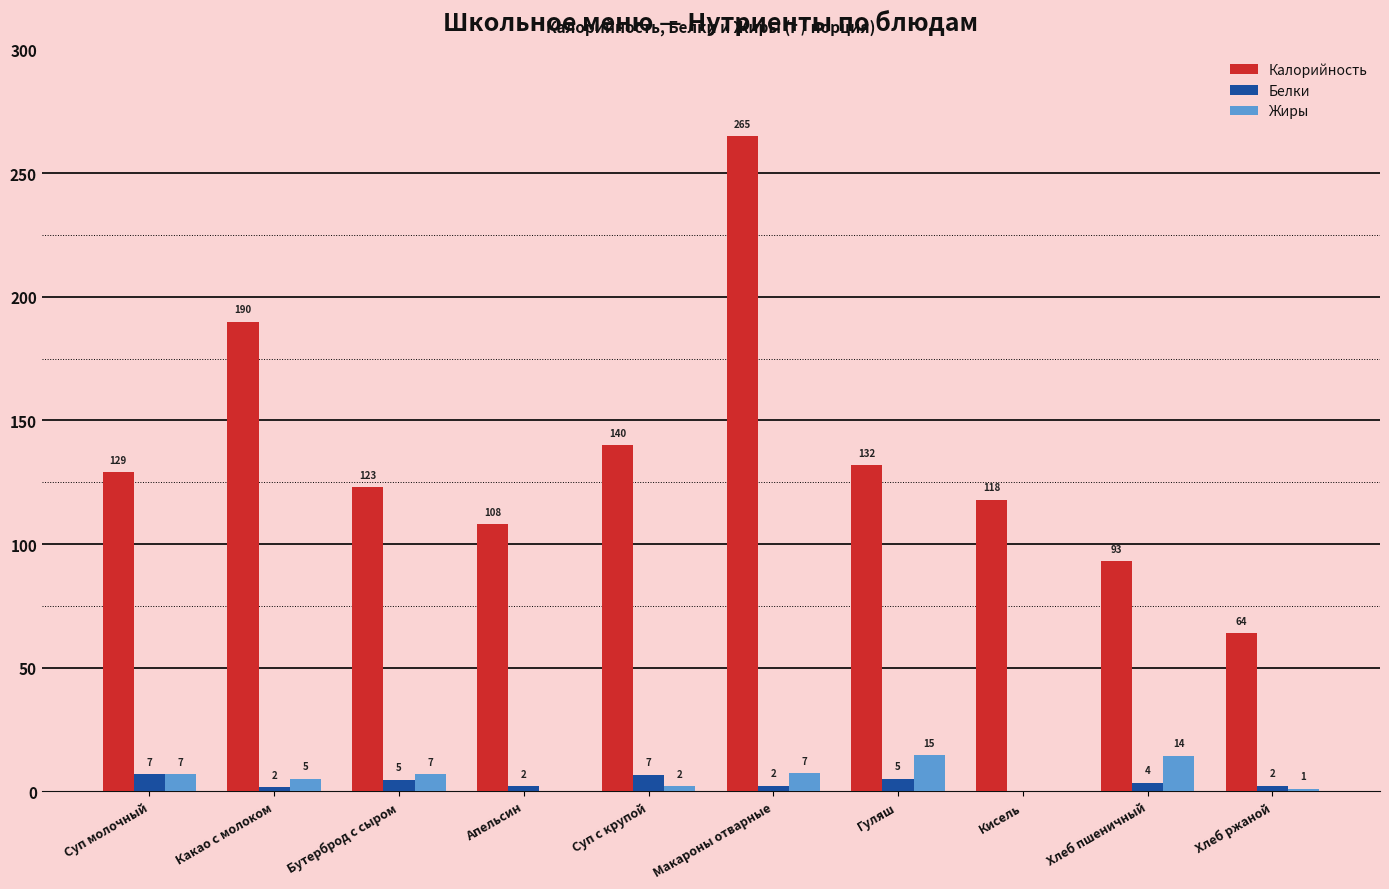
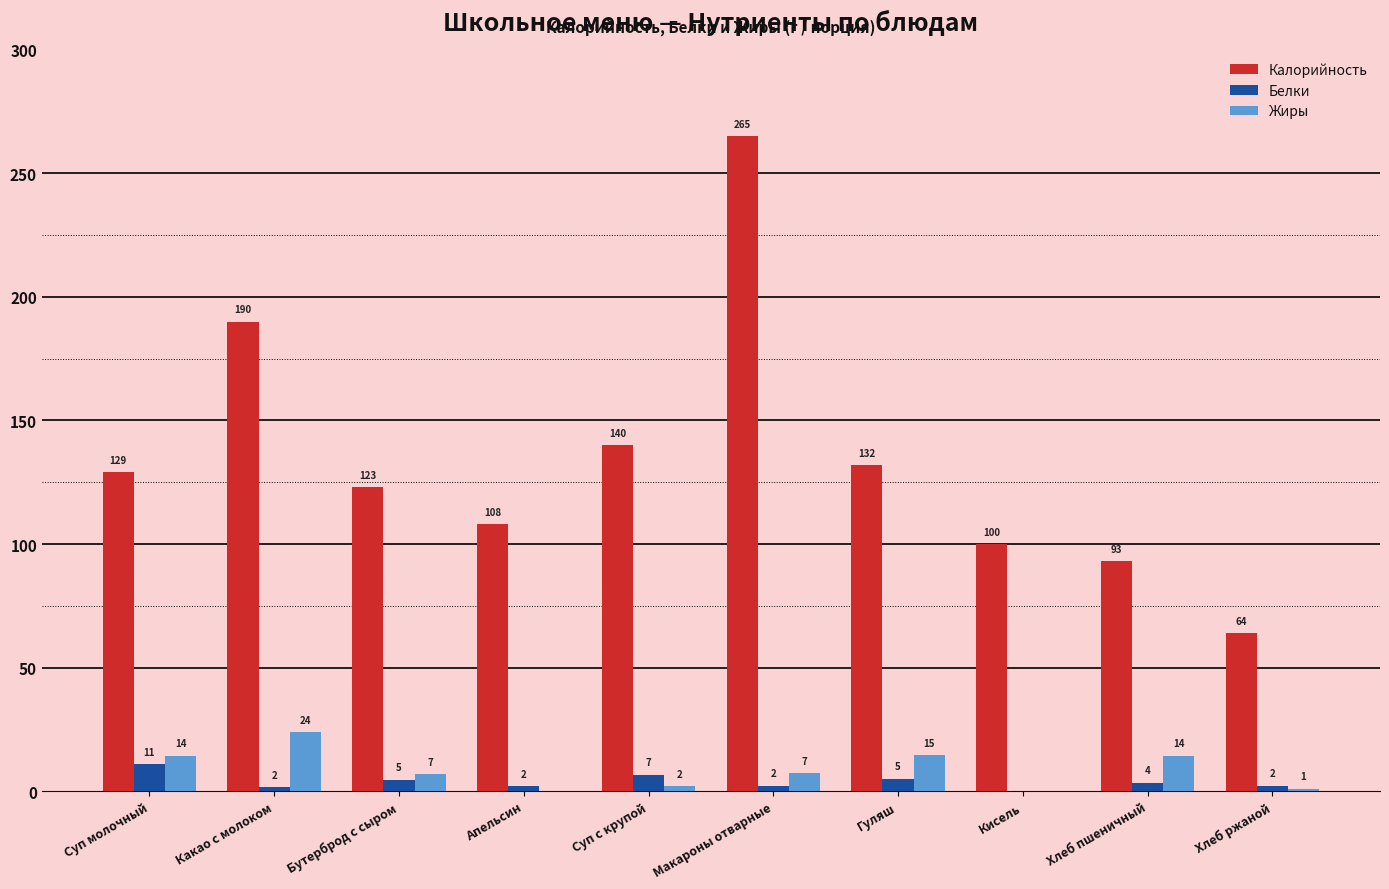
Белки, Суп молочный: 7 -> 11
Жиры, Суп молочный: 7 -> 14
Жиры, Какао с молоком: 5 -> 24
Калорийность, Кисель: 118 -> 100
